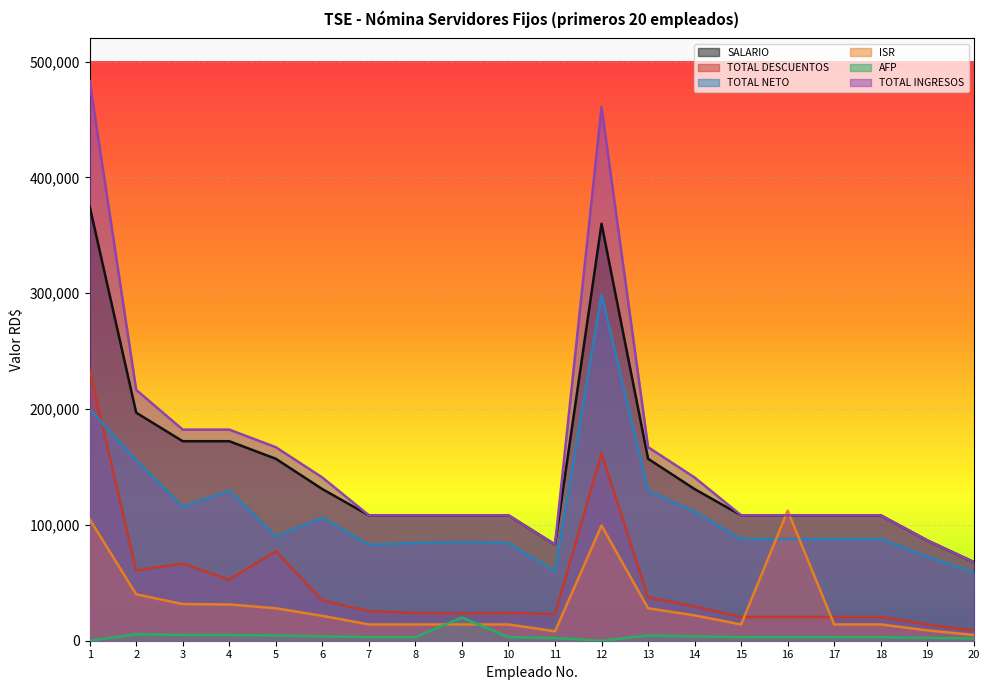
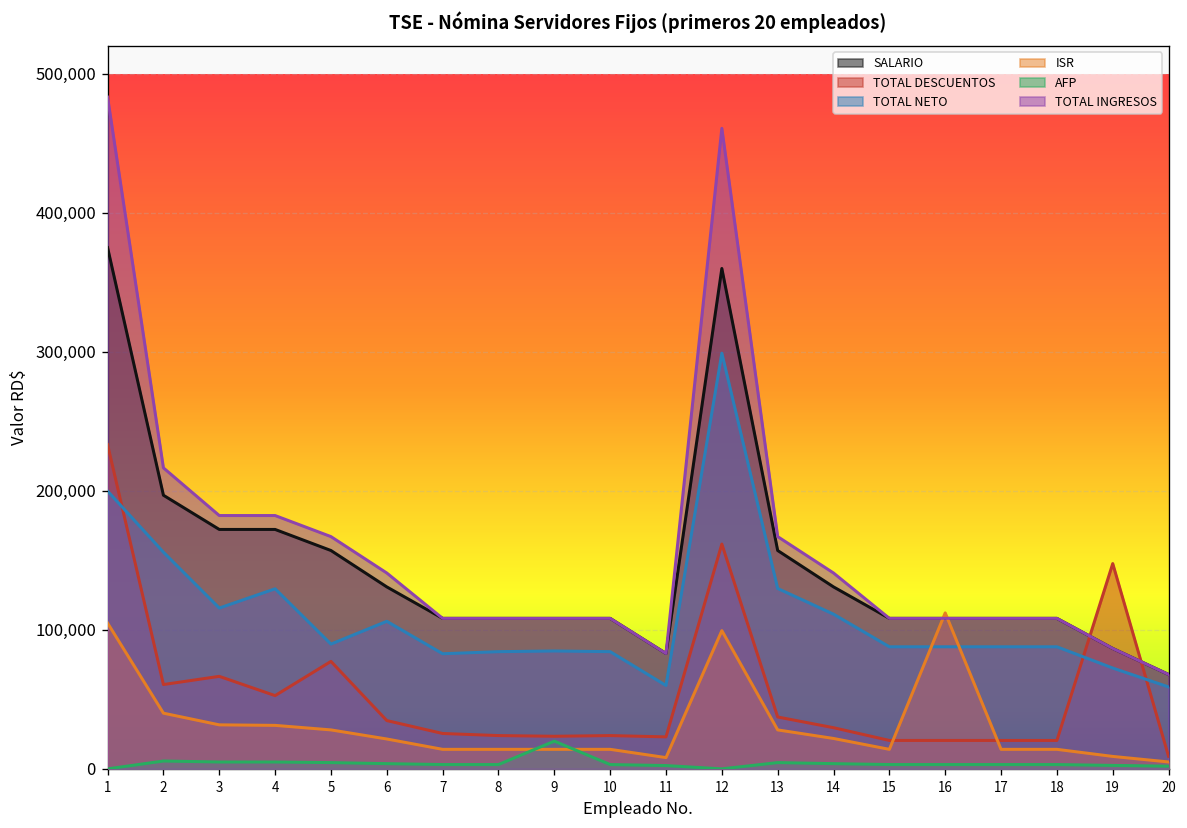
TOTAL DESCUENTOS, 19: 14,000 -> 148,000
